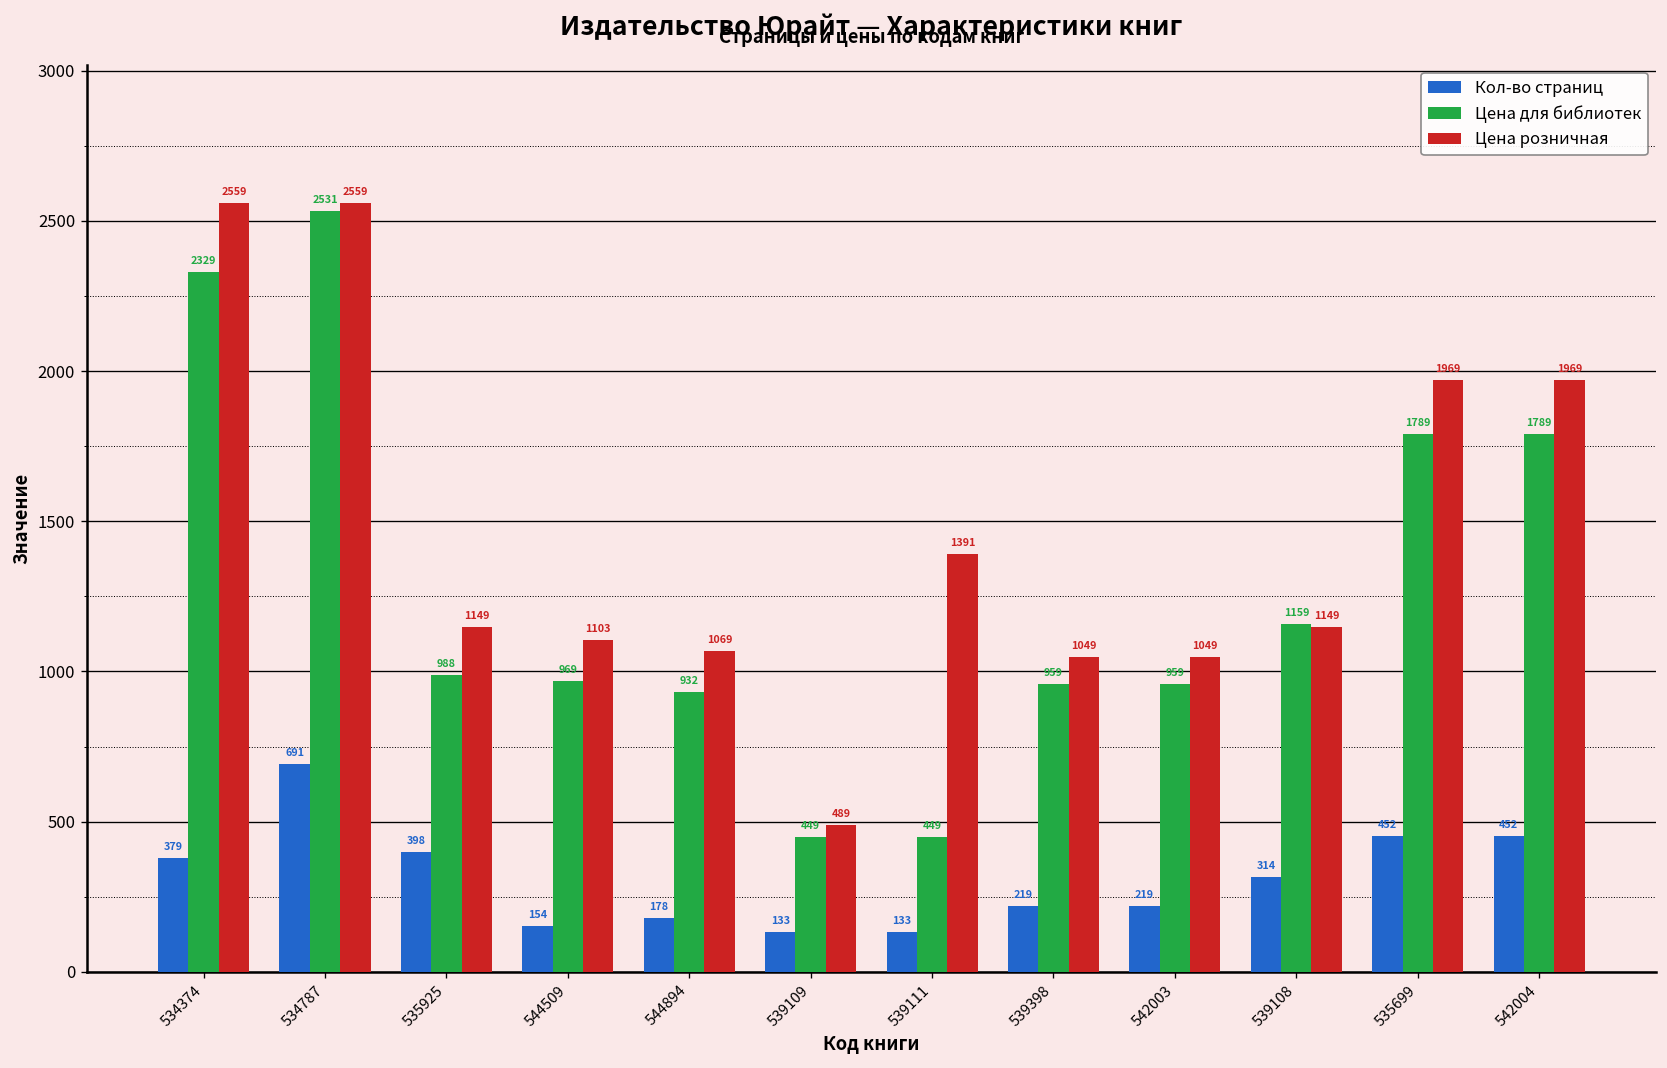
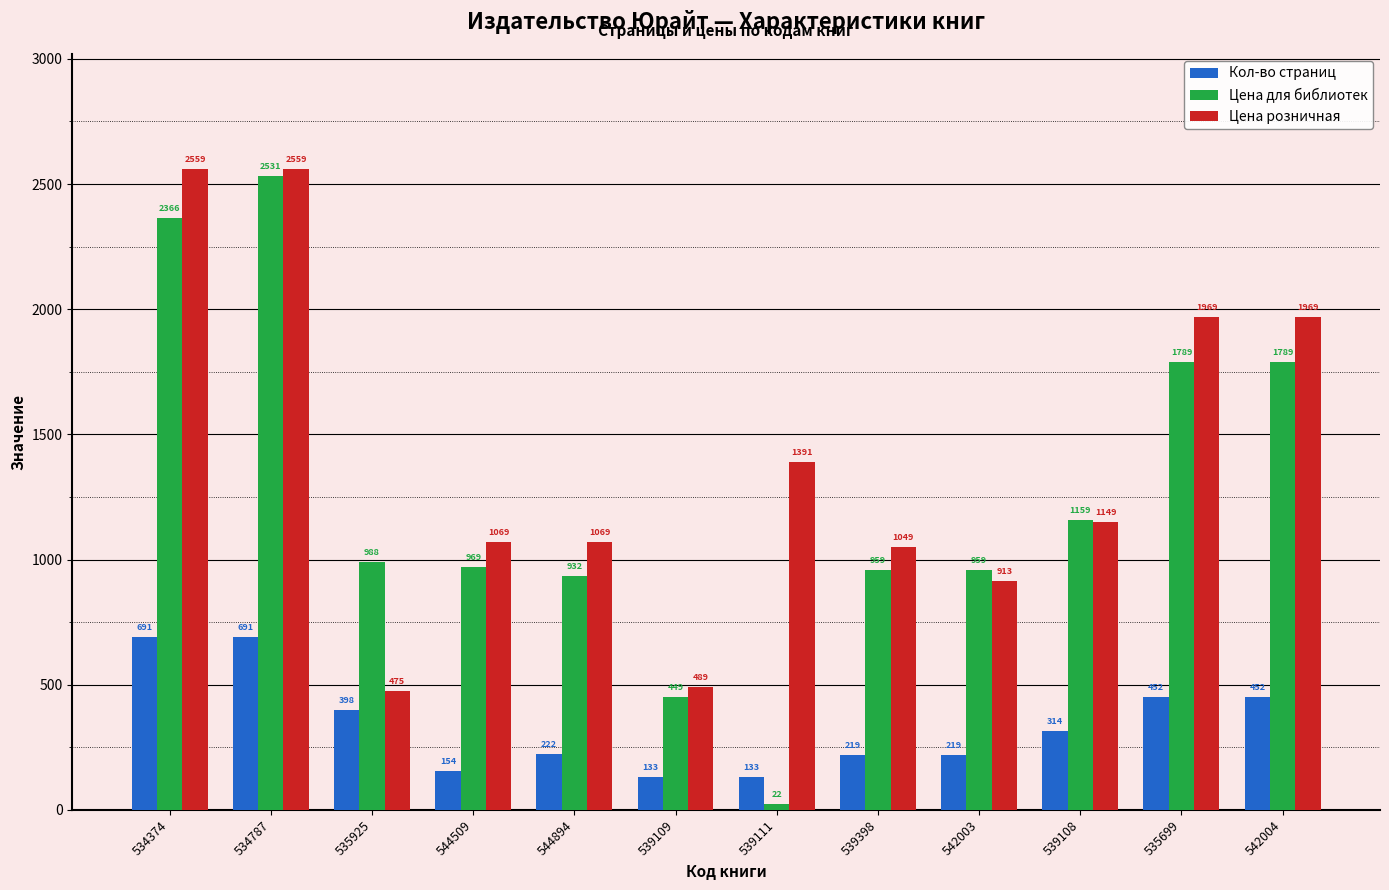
Кол-во страниц, 534374: 379 -> 691
Цена для библиотек, 534374: 2329 -> 2366
Цена розничная, 535925: 1149 -> 475
Цена розничная, 544509: 1103 -> 1069
Кол-во страниц, 544894: 178 -> 222
Цена для библиотек, 539111: 449 -> 22
Цена розничная, 542003: 1049 -> 913
